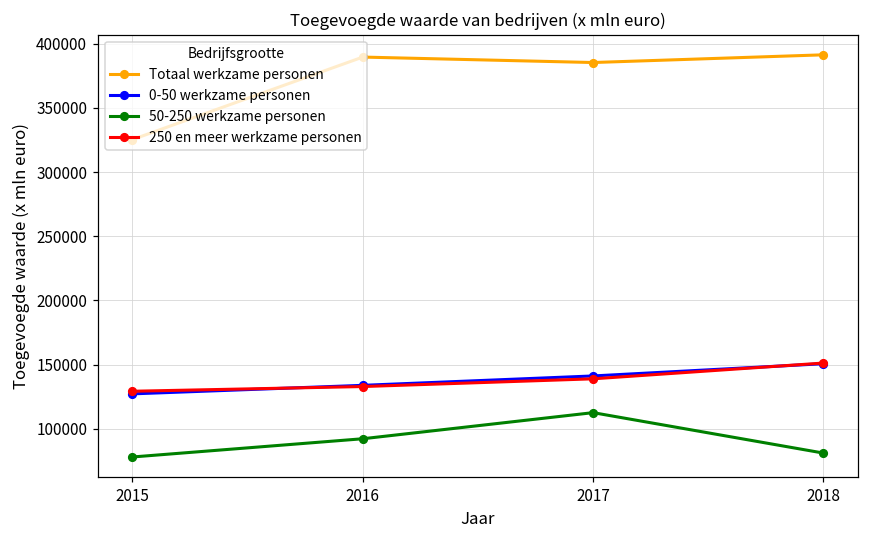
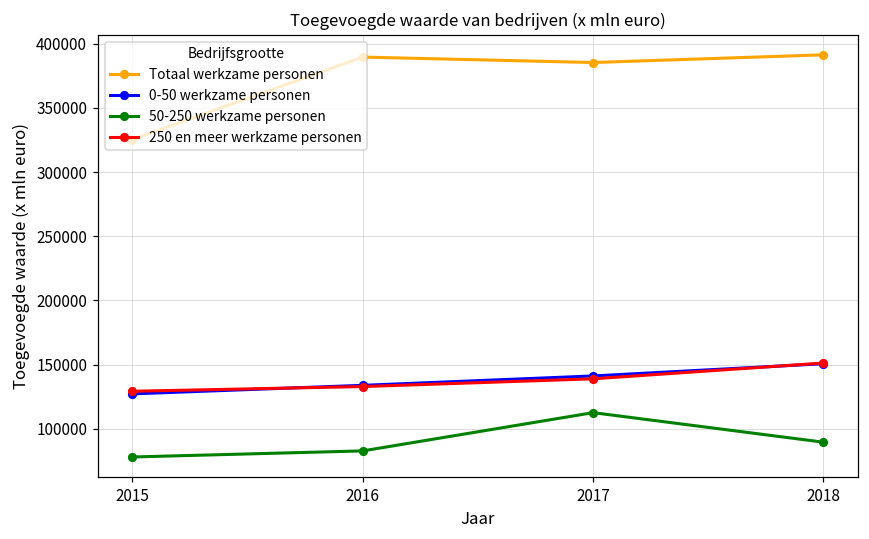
50-250 werkzame personen, 2016: 92000 -> 83000
50-250 werkzame personen, 2018: 81000 -> 90000
